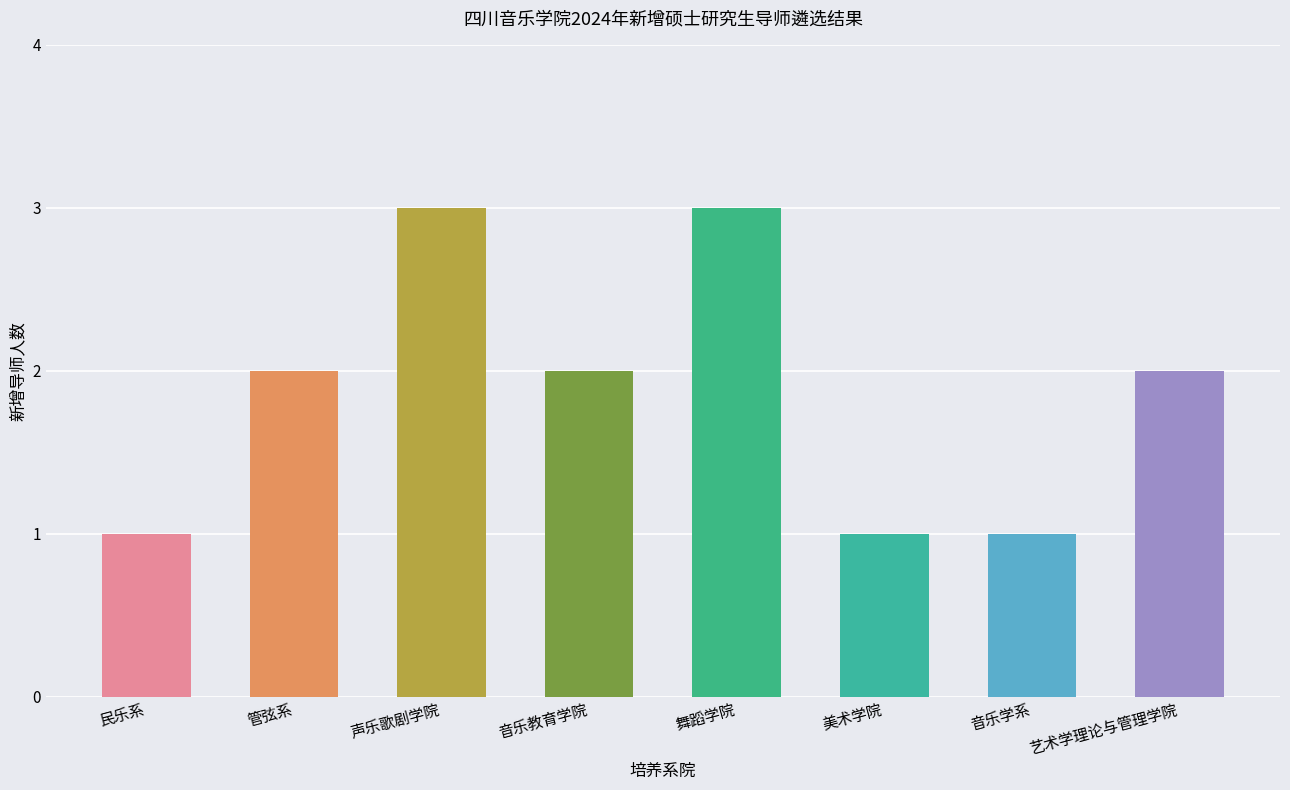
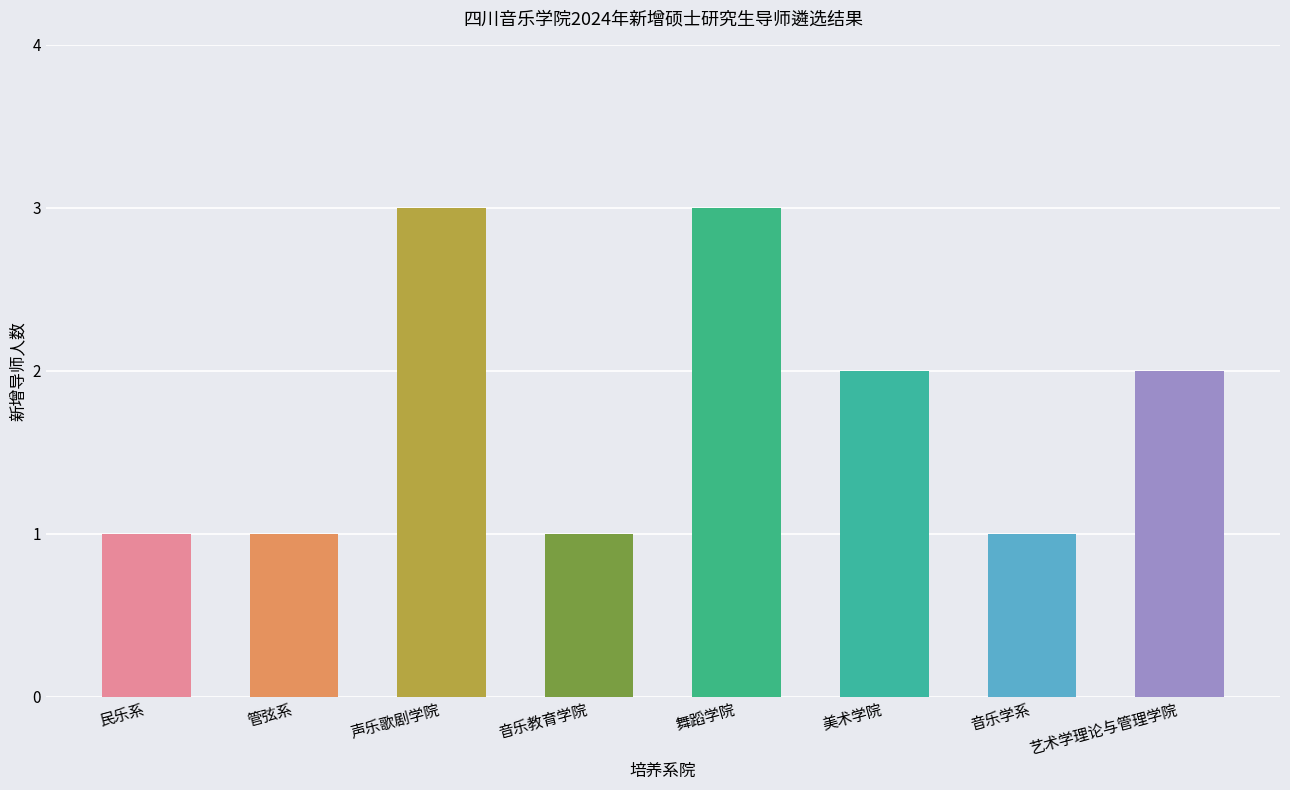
管弦系: 2 -> 1
音乐教育学院: 2 -> 1
美术学院: 1 -> 2
